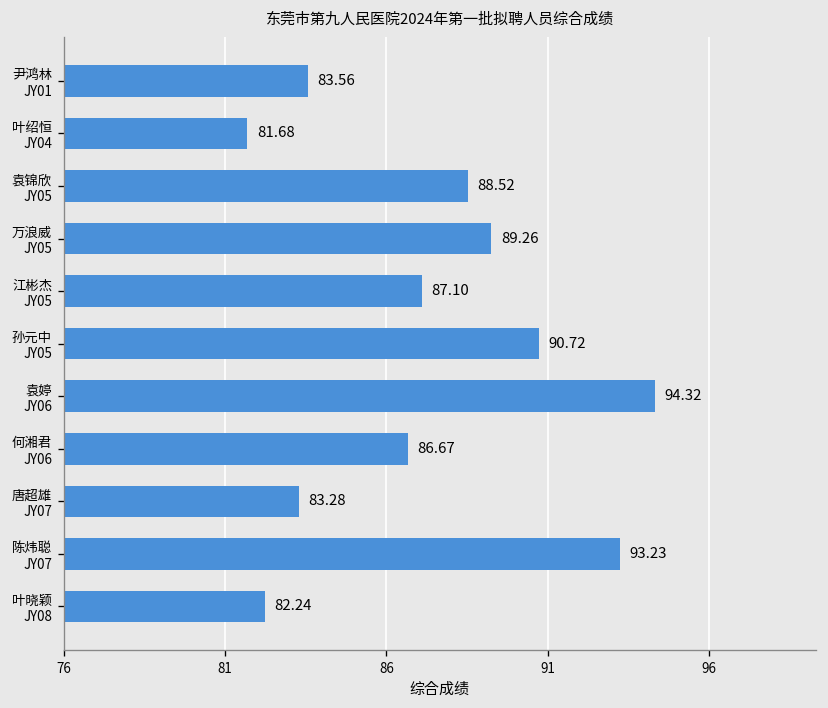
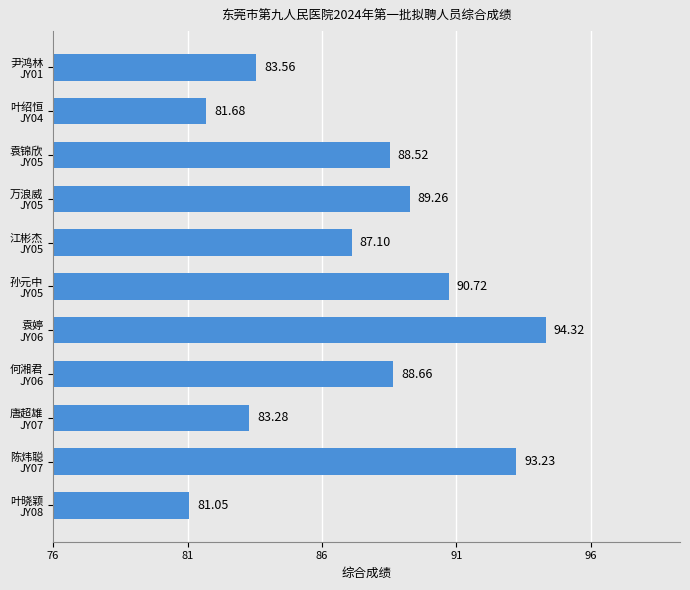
何湘君 JY06: 86.67 -> 88.66
叶晓颖 JY08: 82.24 -> 81.05
